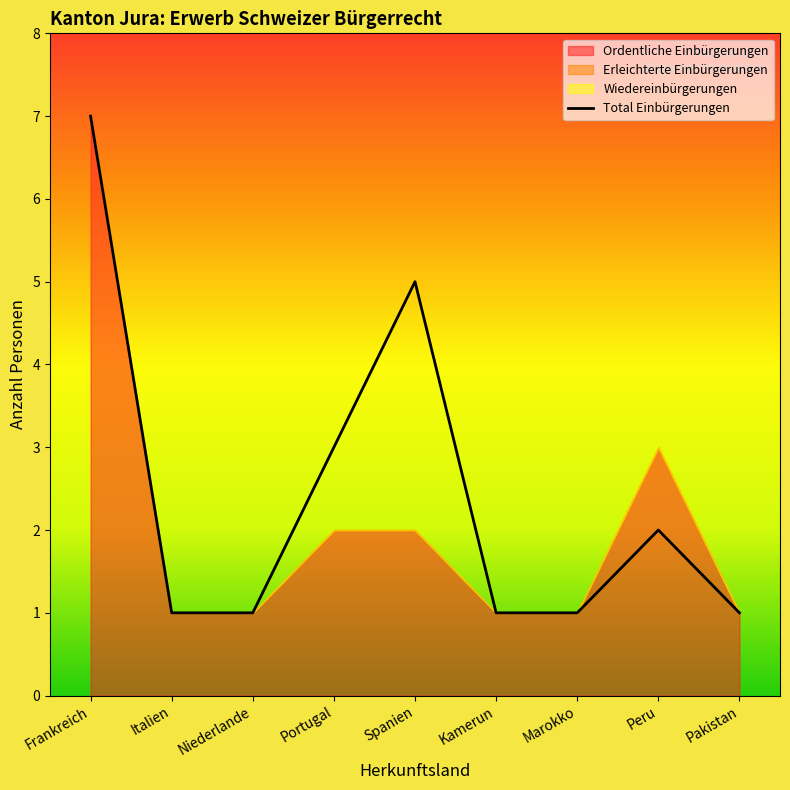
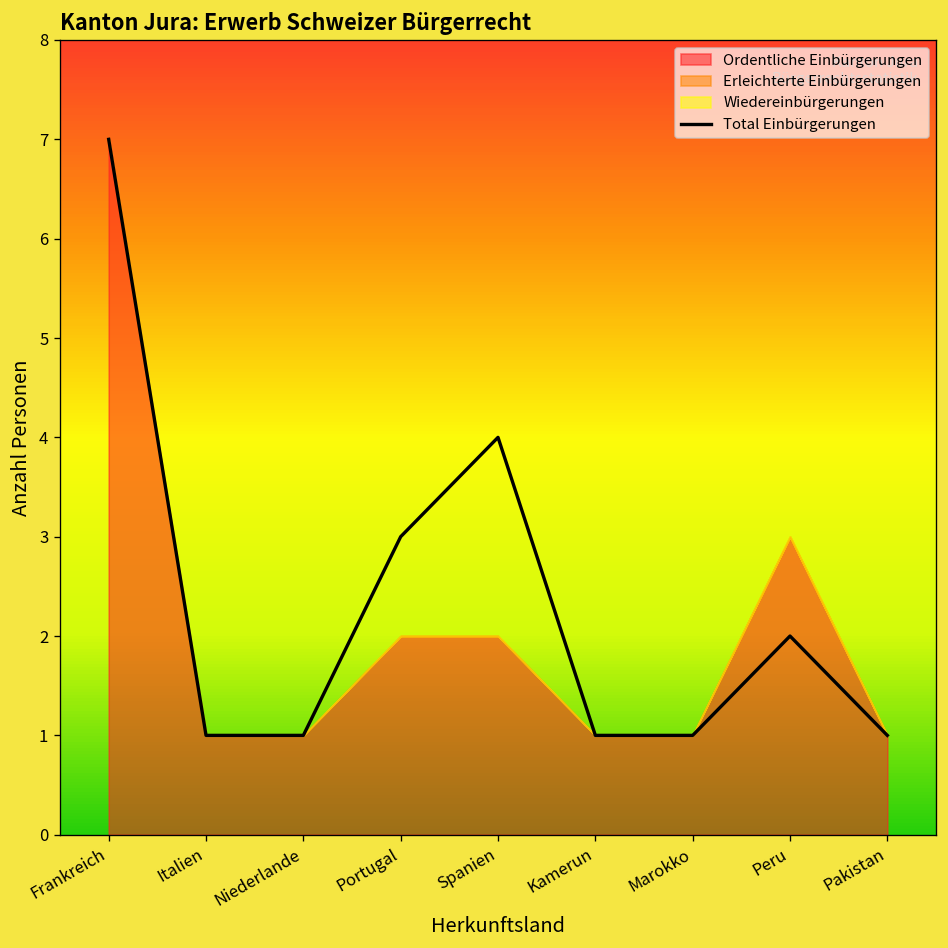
Total Einbürgerungen, Spanien: 5 -> 4
